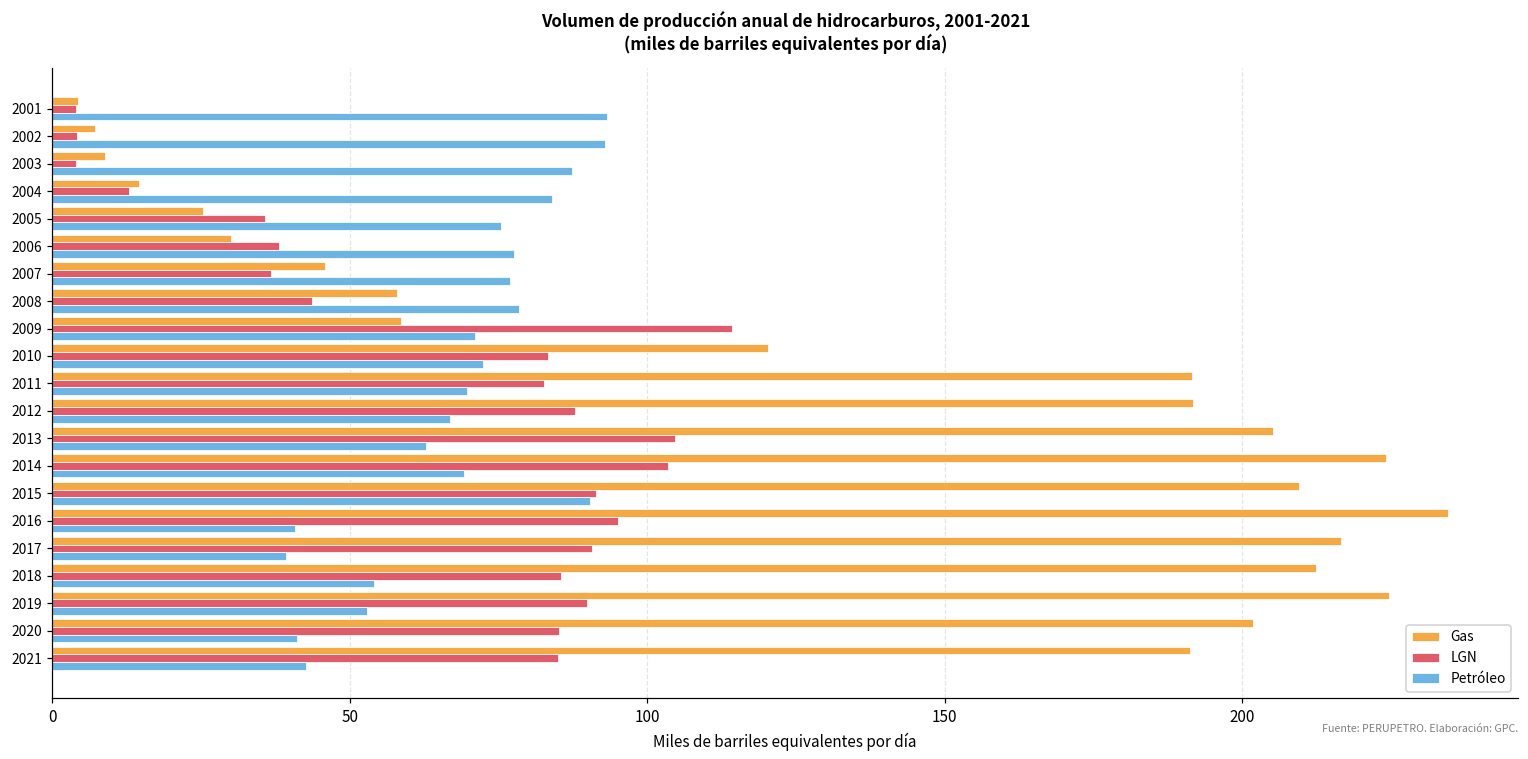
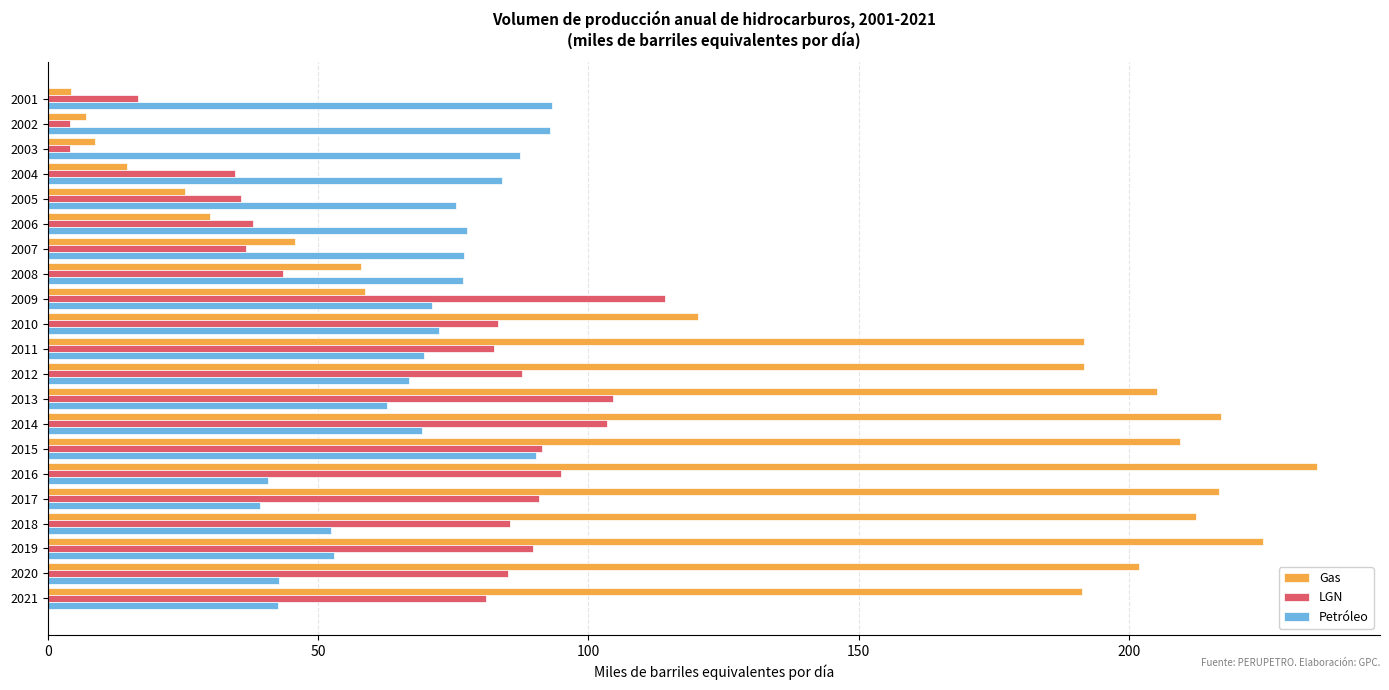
LGN, 2001: 4 -> 17
LGN, 2004: 13 -> 35
Petróleo, 2008: 78 -> 77
Gas, 2014: 224 -> 217
Petróleo, 2018: 54 -> 52
Petróleo, 2020: 41 -> 43
LGN, 2021: 85 -> 81
